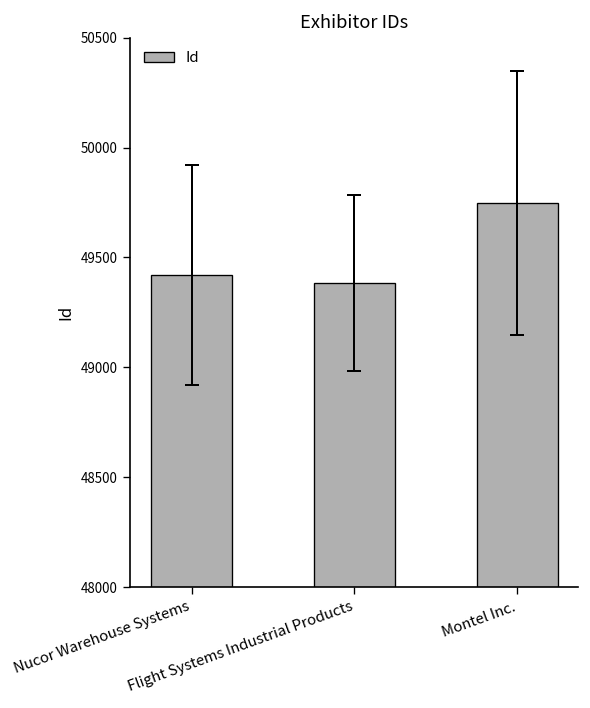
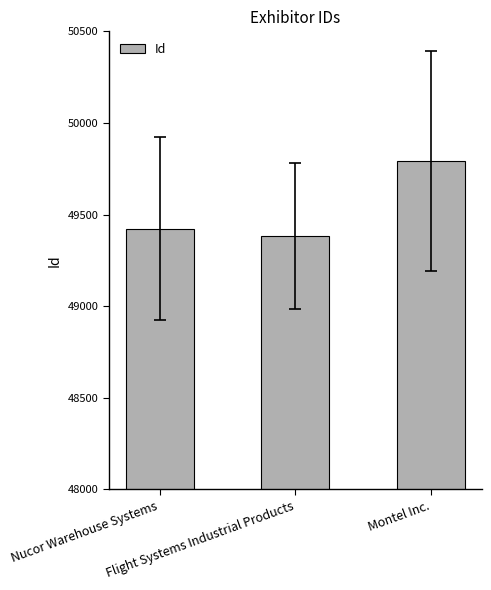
Id, Montel Inc.: 49750 -> 49790
